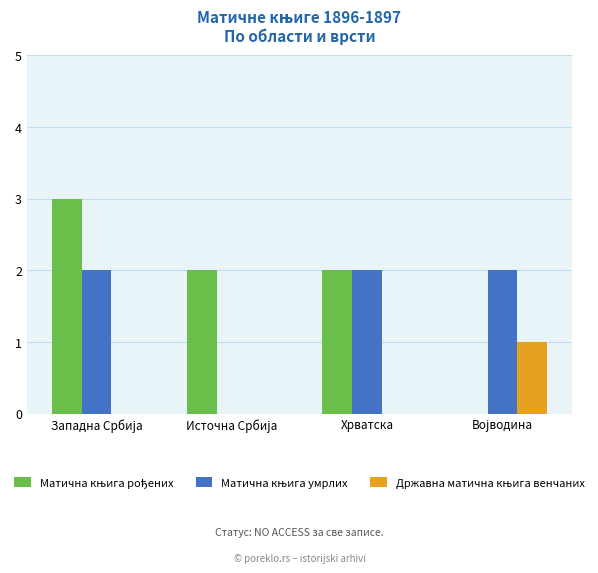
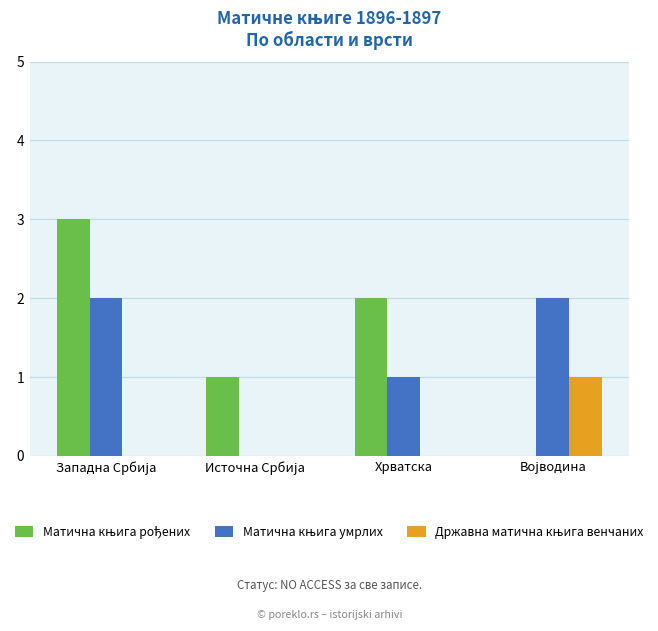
Матична књига рођених, Источна Србија: 2 -> 1
Матична књига умрлих, Хрватска: 2 -> 1
